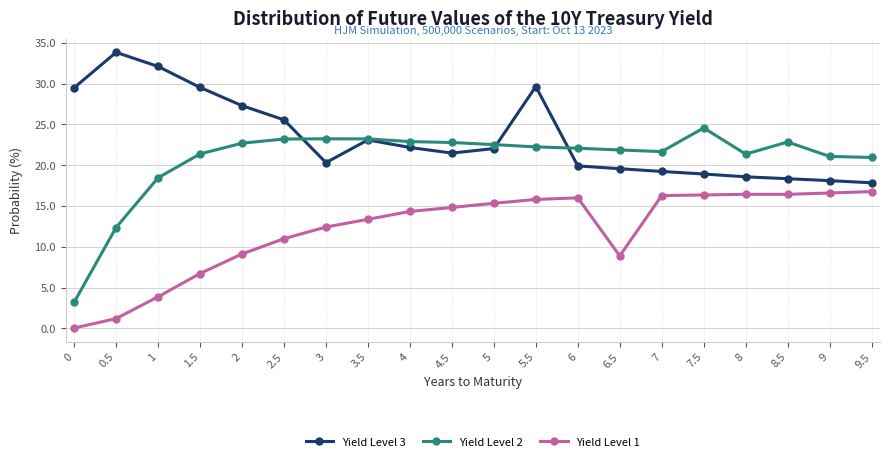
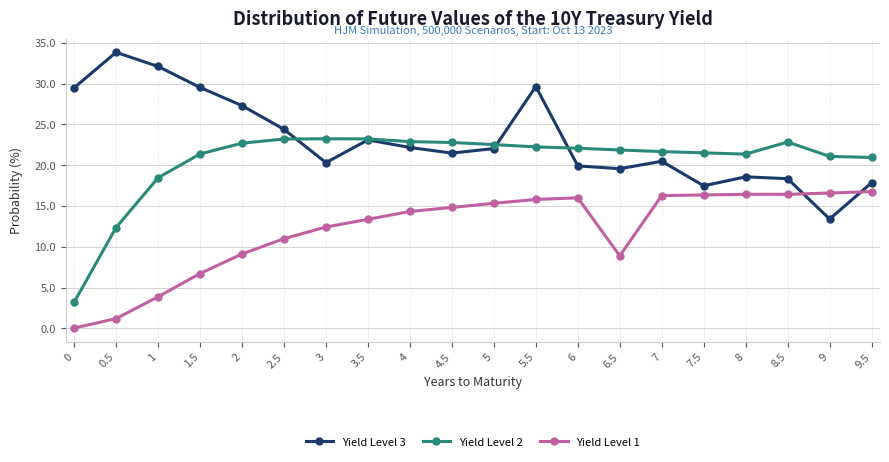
Yield Level 3, 2.5: 26 -> 24
Yield Level 3, 7: 19 -> 20
Yield Level 3, 7.5: 19 -> 17
Yield Level 2, 7.5: 25 -> 22
Yield Level 3, 9: 18 -> 13
